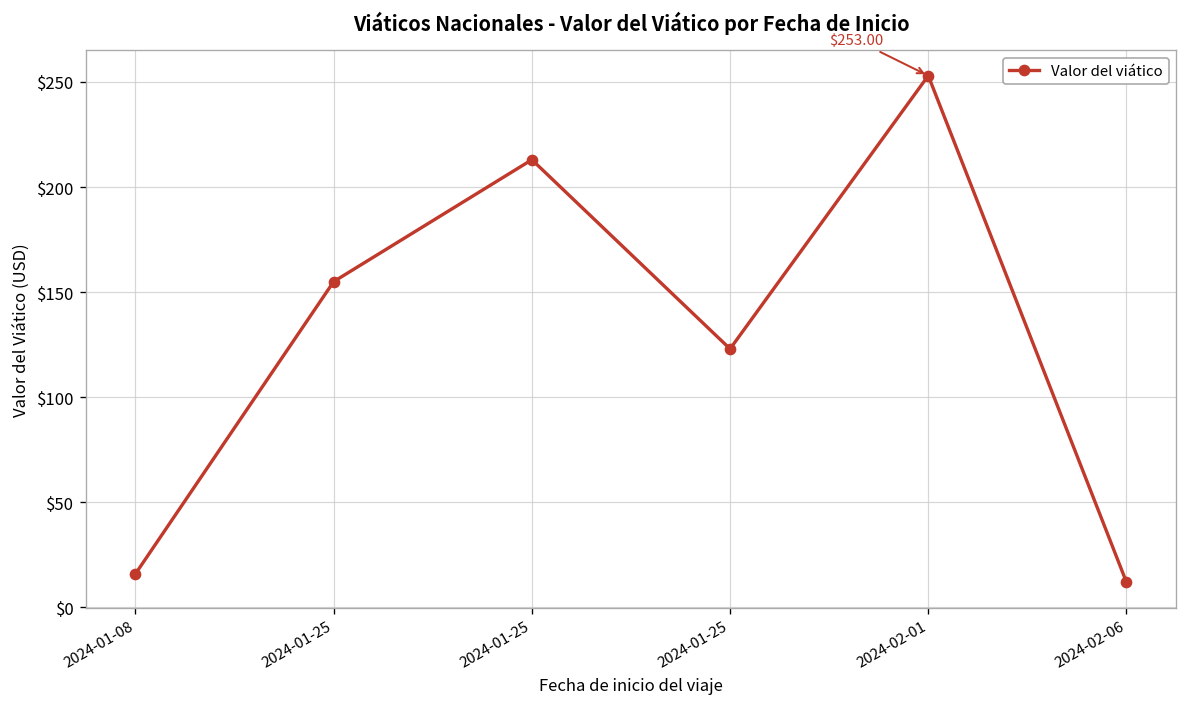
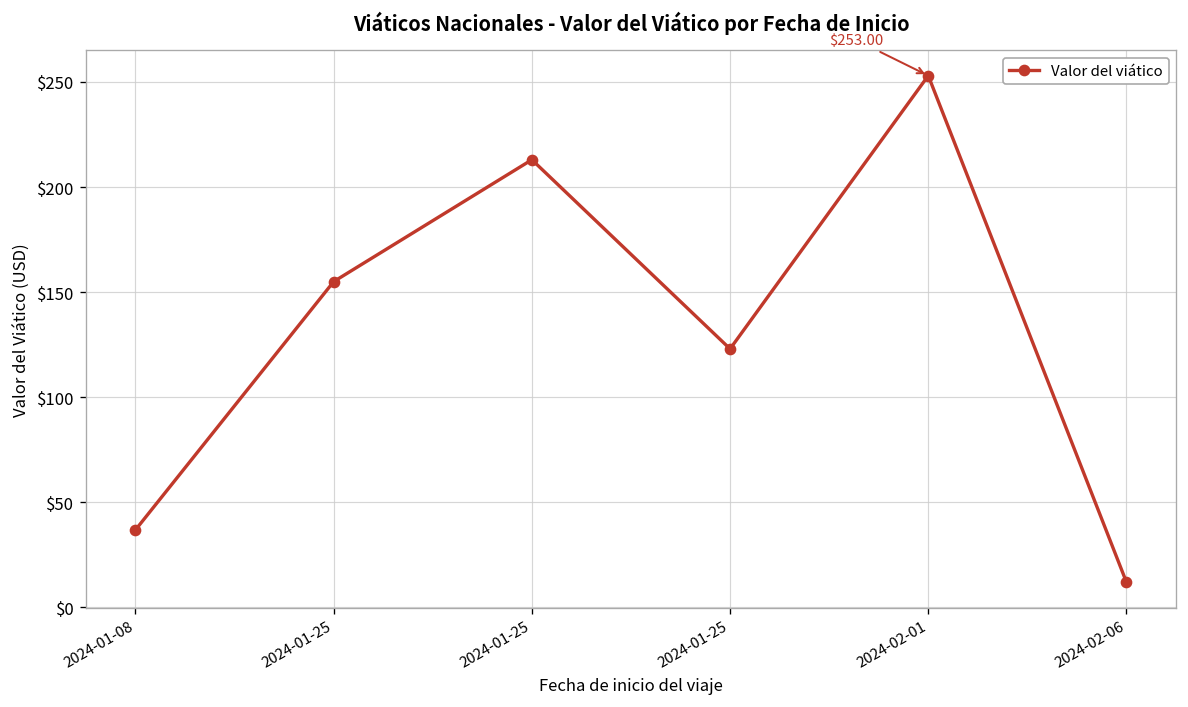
2024-01-08: $16 -> $37
